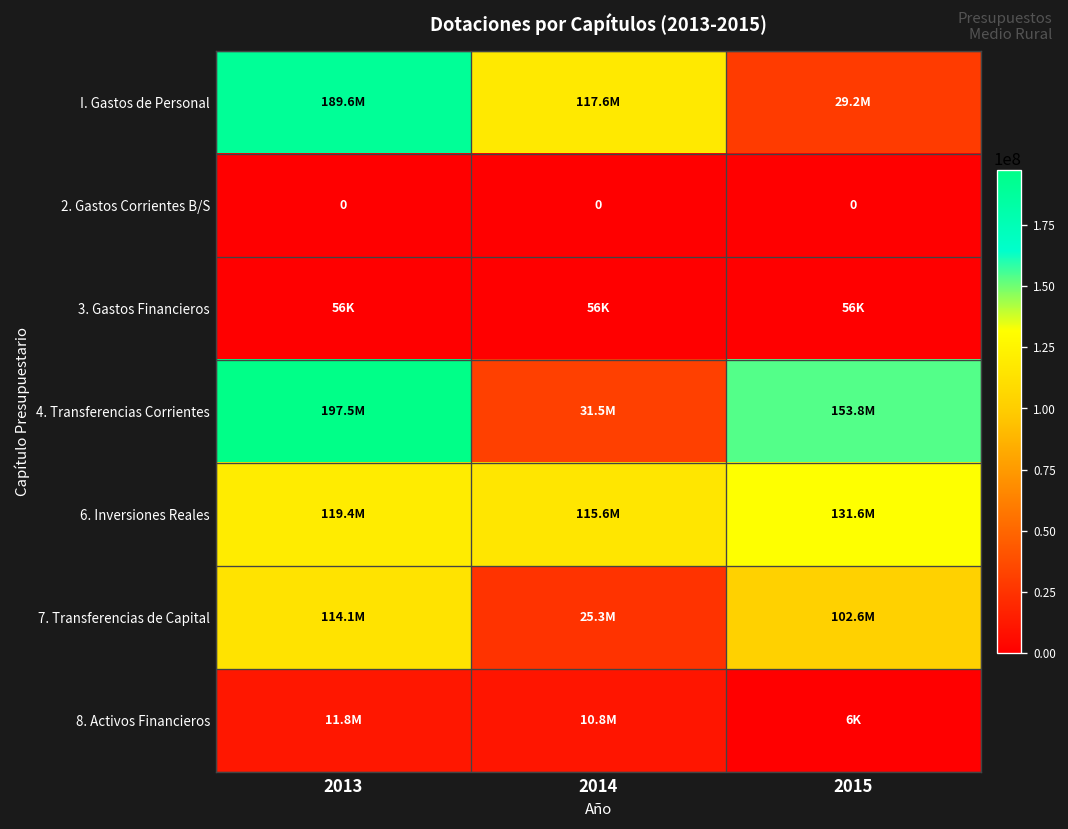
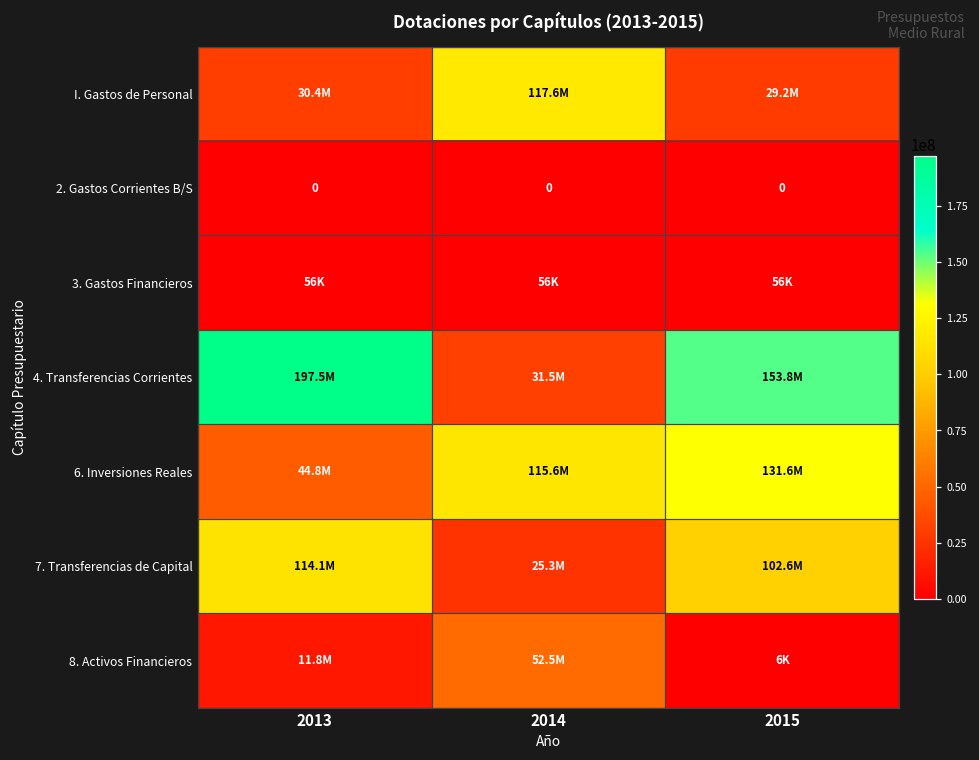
I. Gastos de Personal, 2013: 189.6M -> 30.4M
6. Inversiones Reales, 2013: 119.4M -> 44.8M
8. Activos Financieros, 2014: 10.8M -> 52.5M
